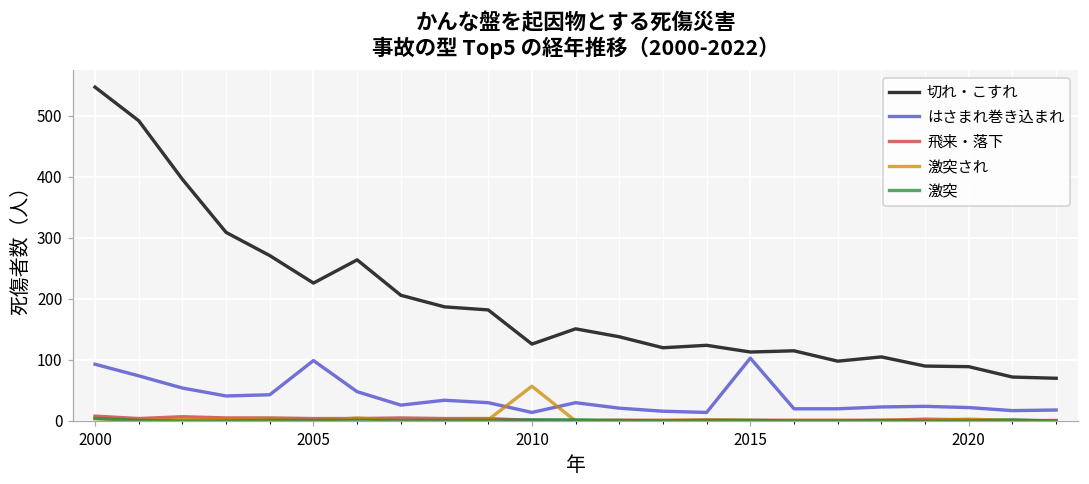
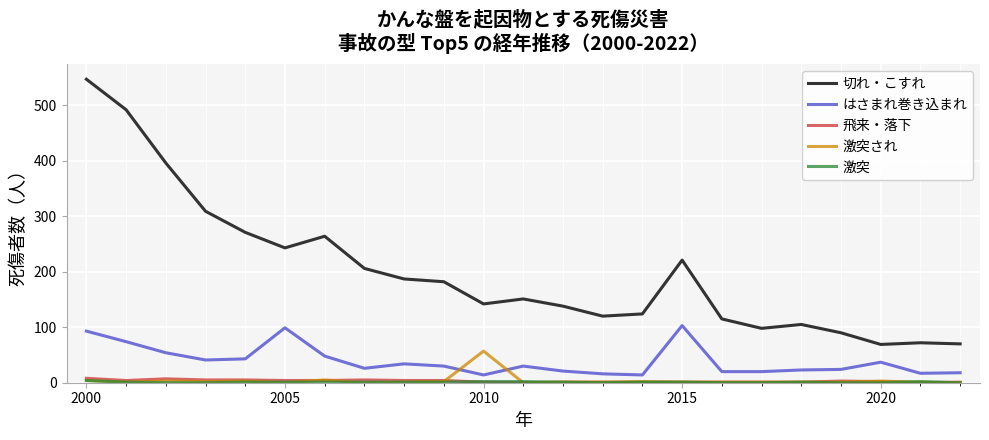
切れ・こすれ, 2005: 230 -> 240
切れ・こすれ, 2010: 130 -> 140
切れ・こすれ, 2015: 110 -> 220
切れ・こすれ, 2020: 90 -> 70
はさまれ巻き込まれ, 2020: 20 -> 40
